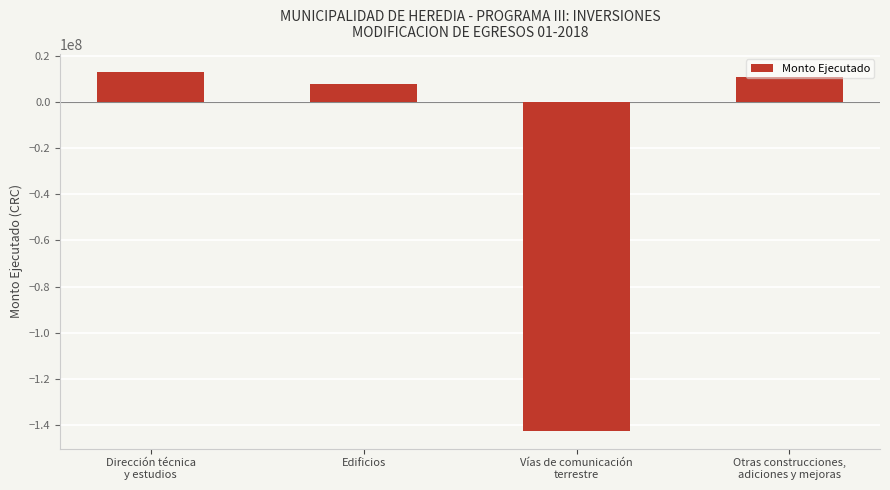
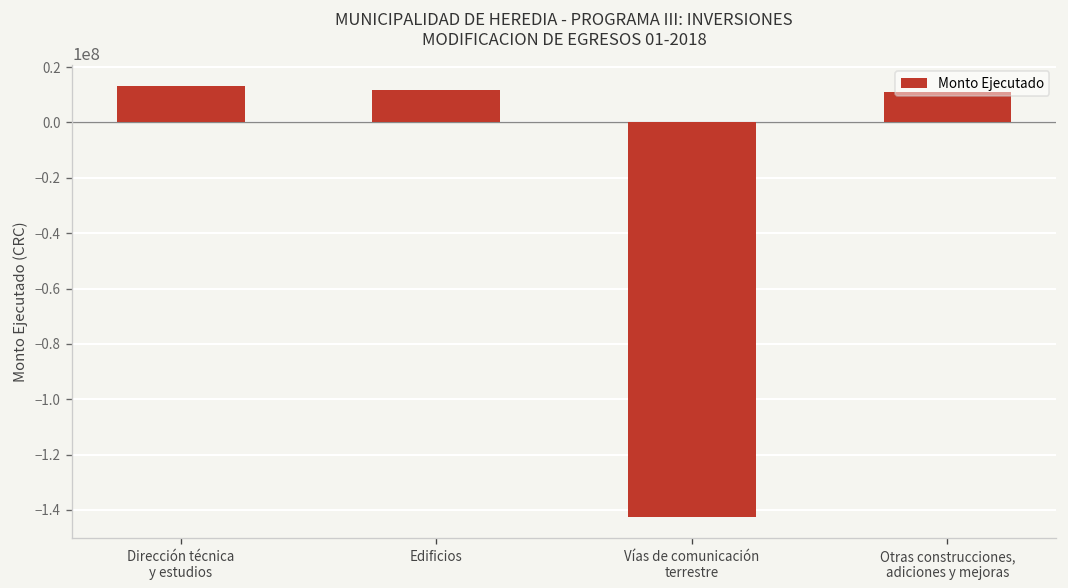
Edificios: 8000000 -> 12000000
